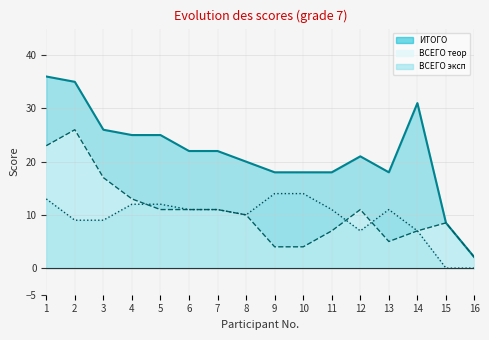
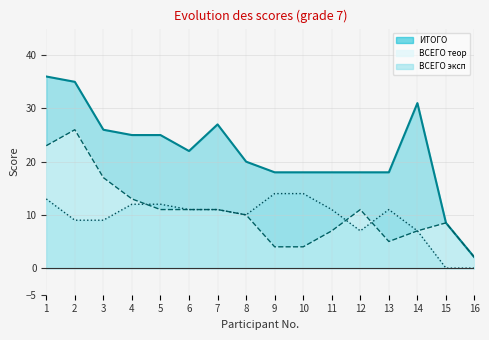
ИТОГО, 7: 22 -> 27
ИТОГО, 12: 21 -> 18
